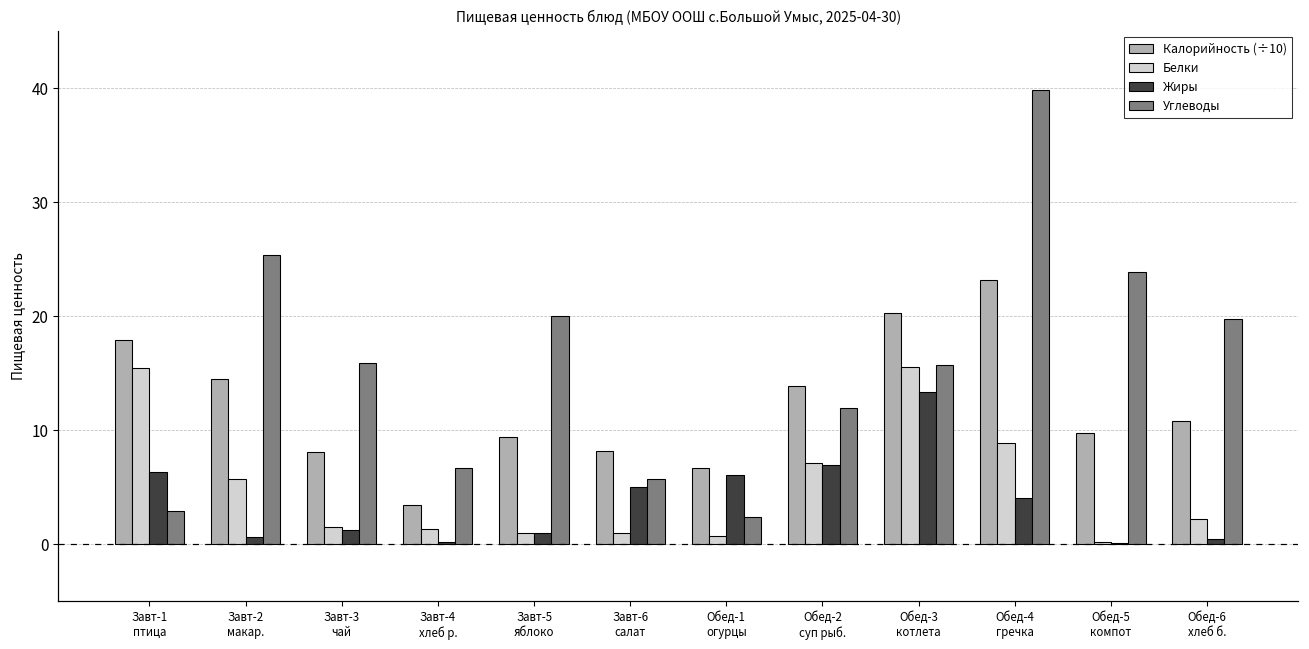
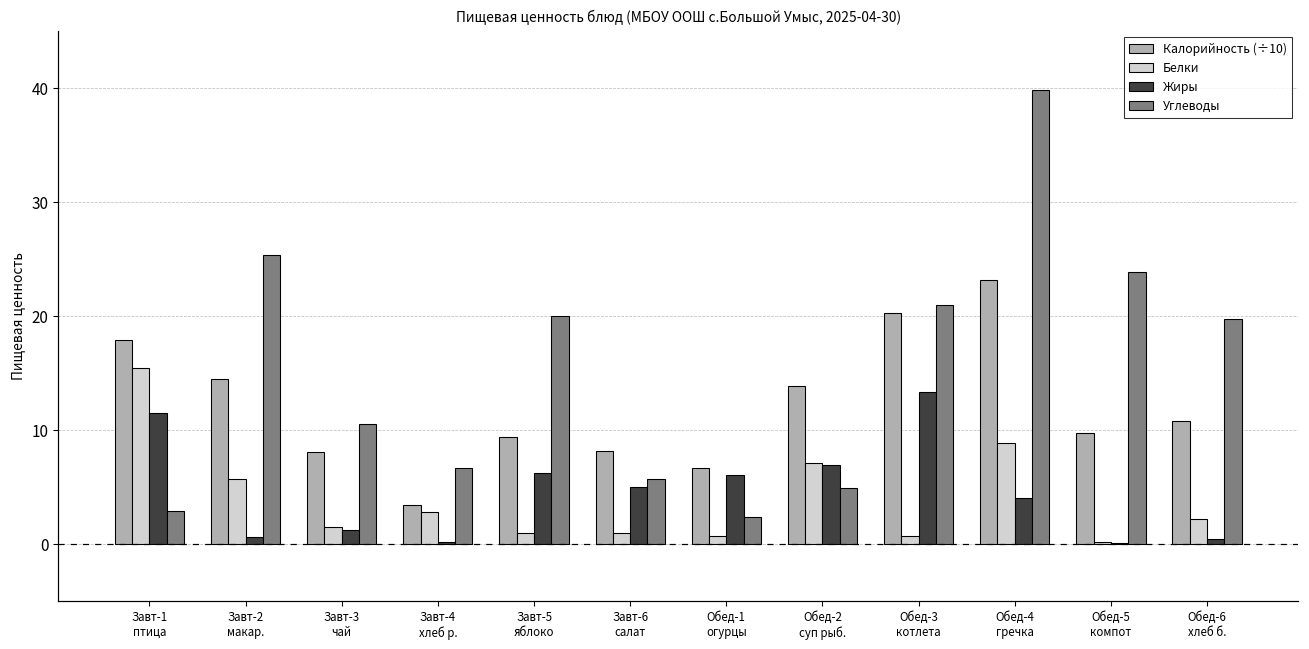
Жиры, Завт-1 птица: 6.3 -> 11.5
Углеводы, Завт-3 чай: 15.9 -> 10.6
Белки, Завт-4 хлеб р.: 1.3 -> 2.8
Жиры, Завт-5 яблоко: 1.0 -> 6.3
Углеводы, Обед-2 суп рыб.: 12.0 -> 5.0
Белки, Обед-3 котлета: 15.6 -> 0.7
Углеводы, Обед-3 котлета: 15.7 -> 21.0
